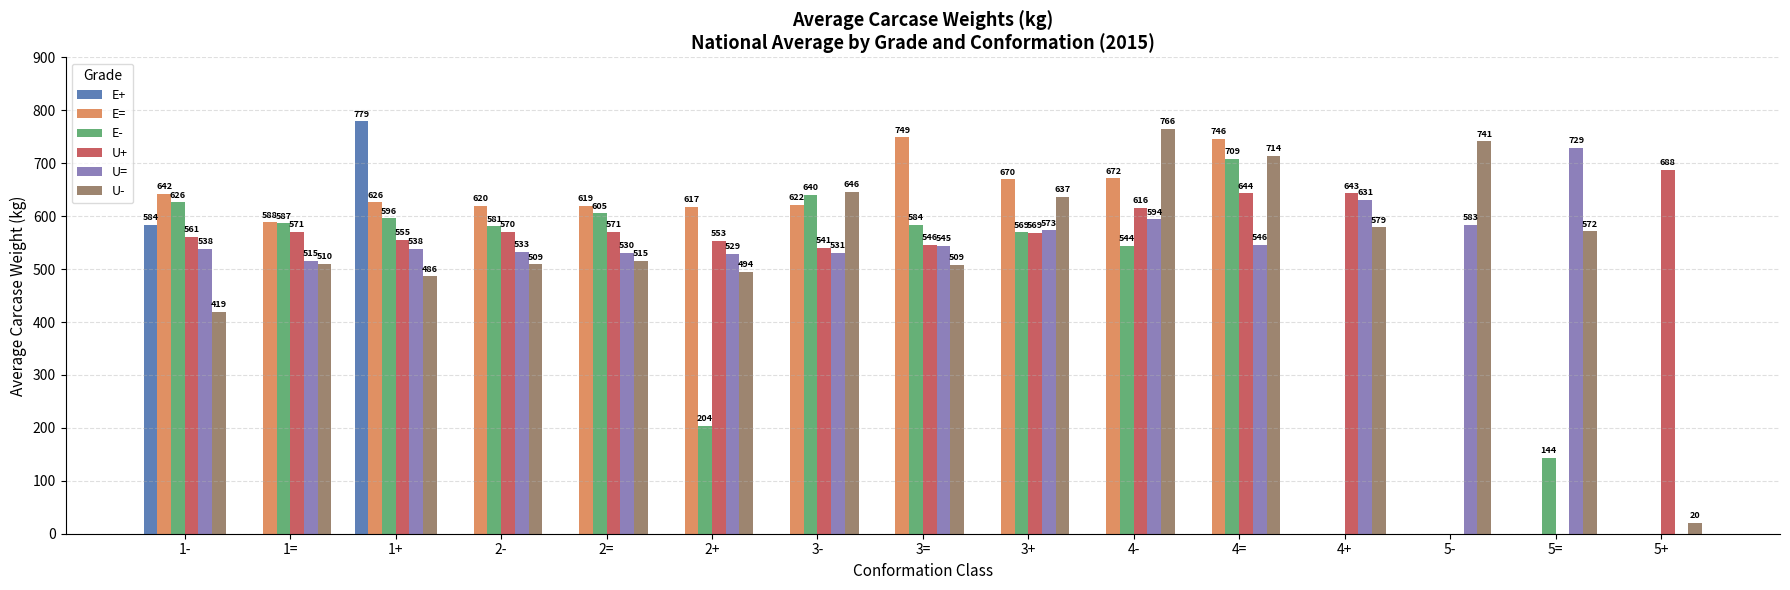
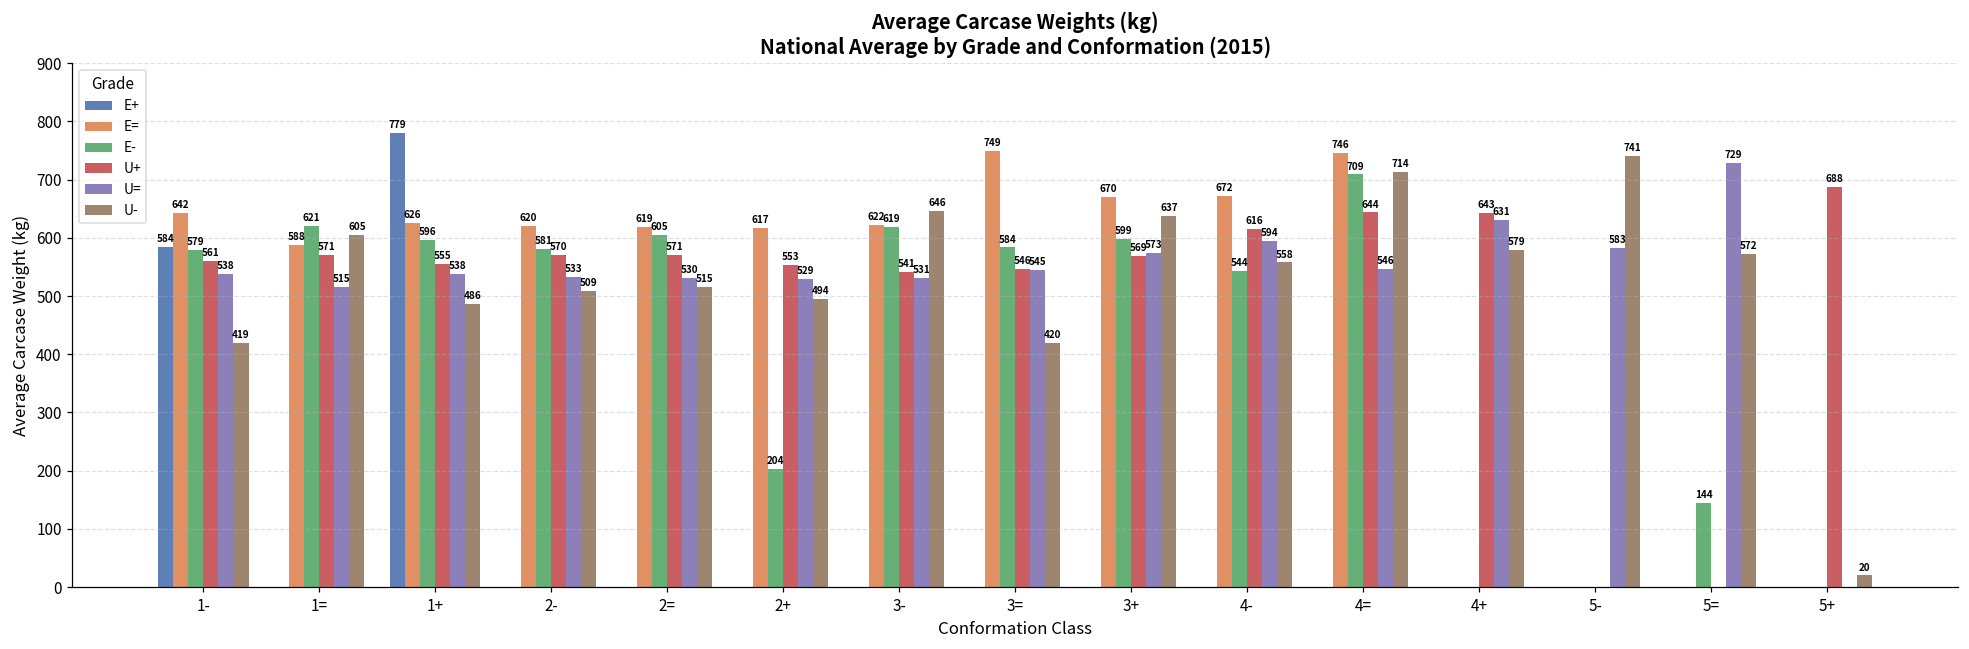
E-, 1-: 626 -> 579
E-, 1=: 587 -> 621
U-, 1=: 510 -> 605
E-, 3-: 640 -> 619
U-, 3=: 509 -> 420
E-, 3+: 569 -> 599
U-, 4-: 766 -> 558
